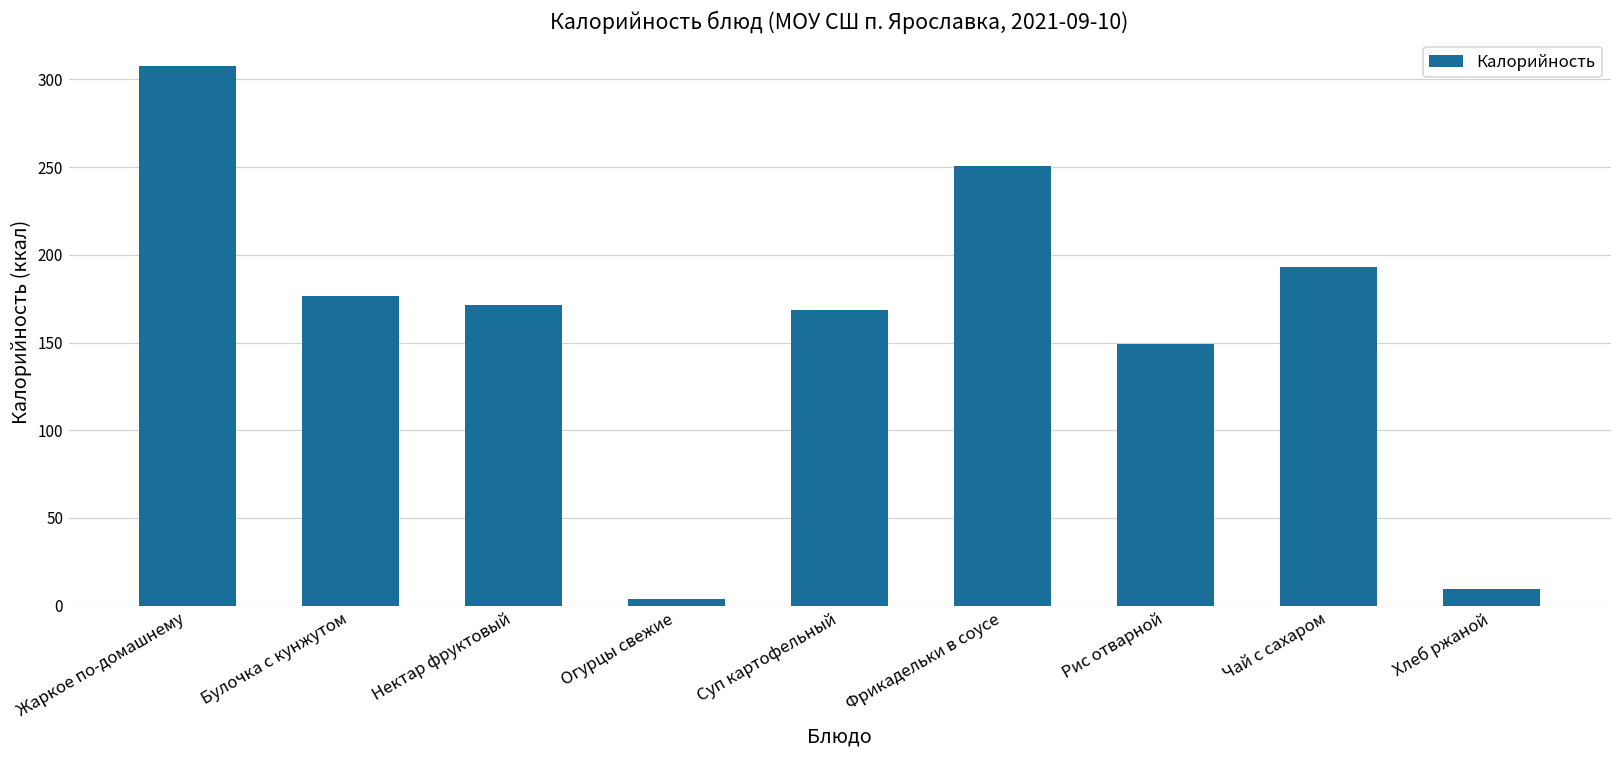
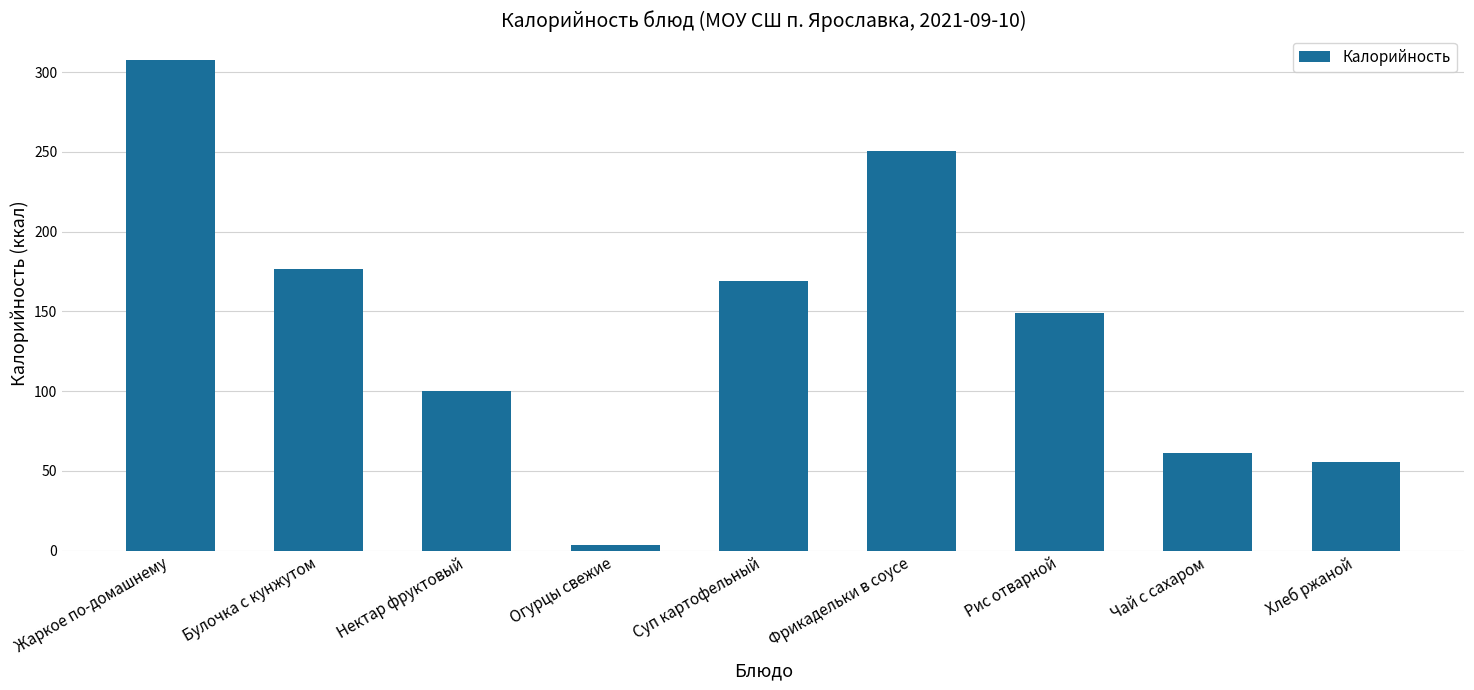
Нектар фруктовый: 171 -> 100
Чай с сахаром: 193 -> 61
Хлеб ржаной: 9 -> 56
